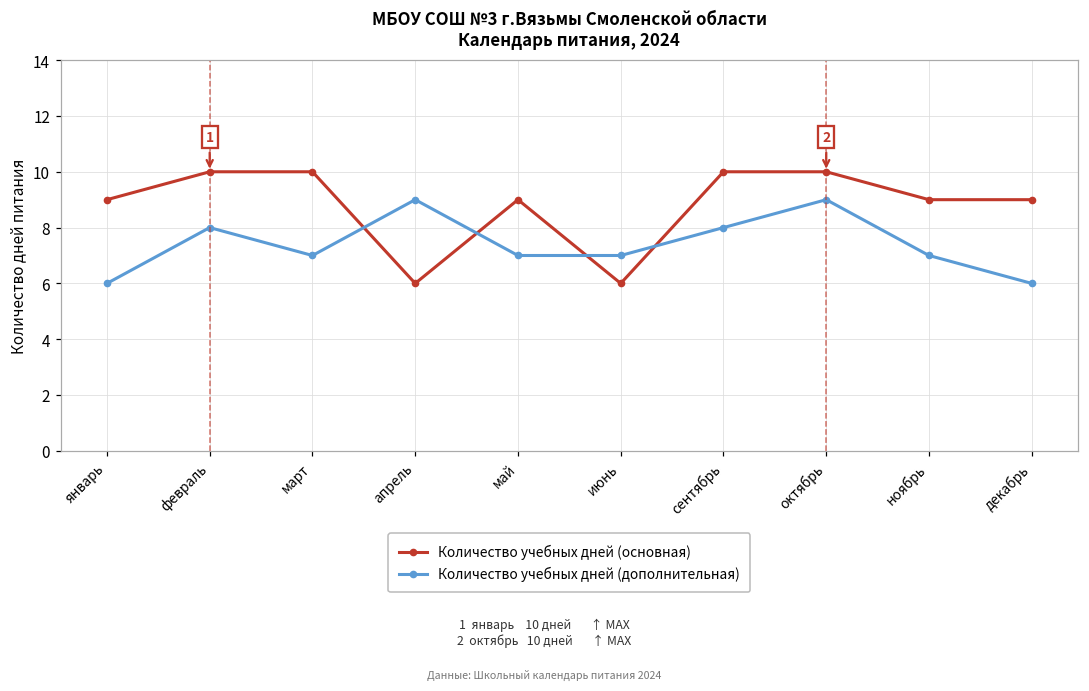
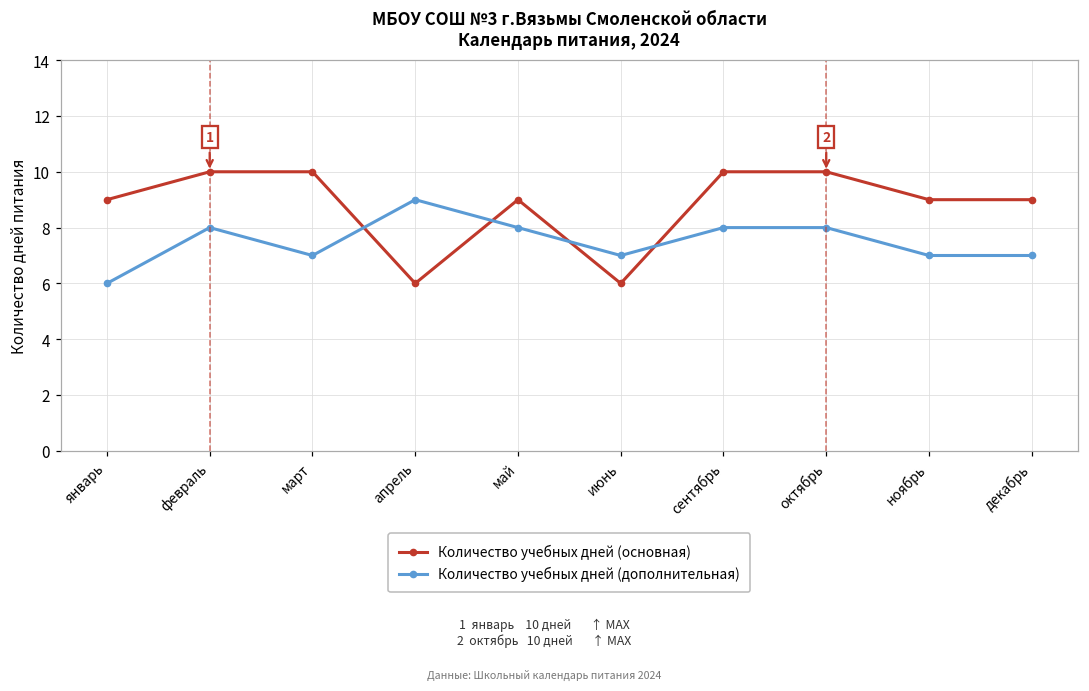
Количество учебных дней (дополнительная), май: 7 -> 8
Количество учебных дней (дополнительная), октябрь: 9 -> 8
Количество учебных дней (дополнительная), декабрь: 6 -> 7
